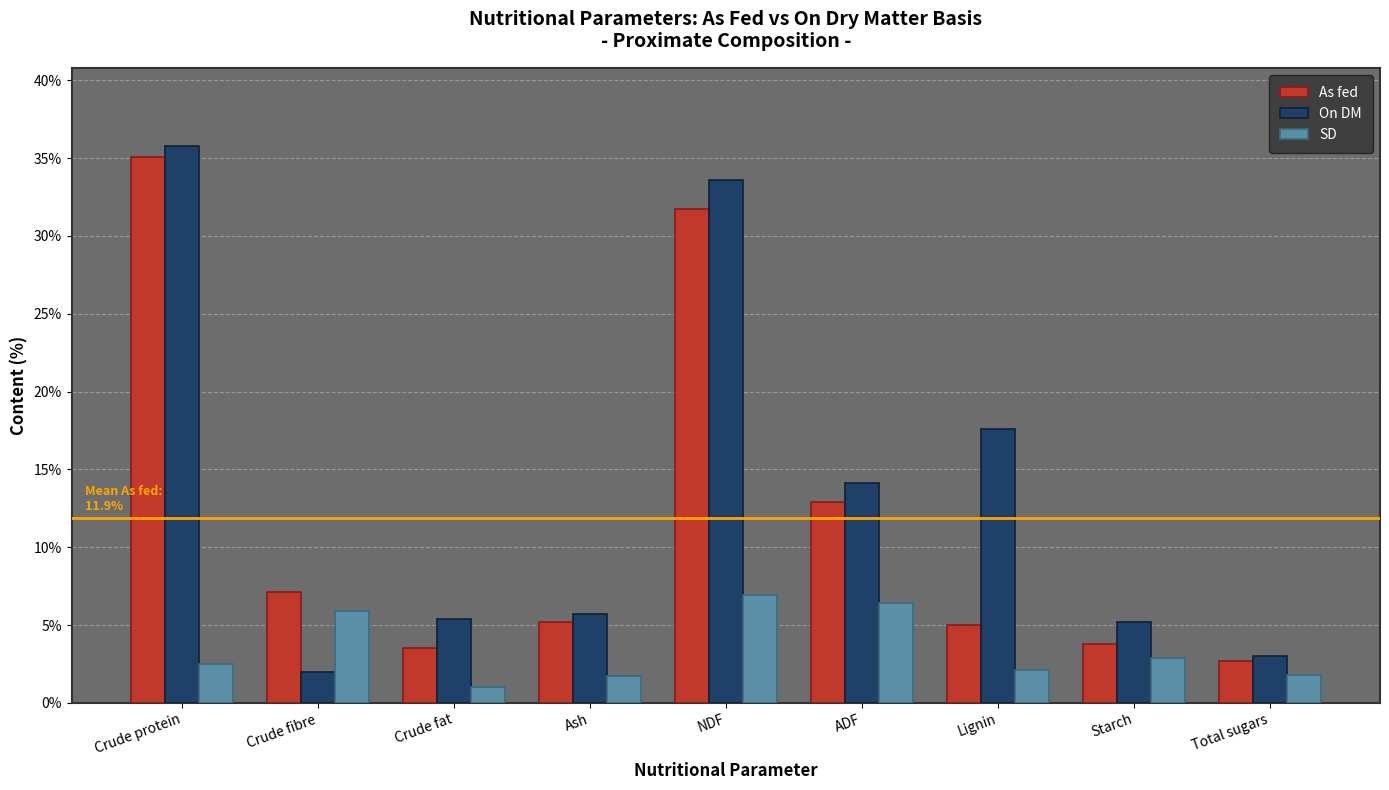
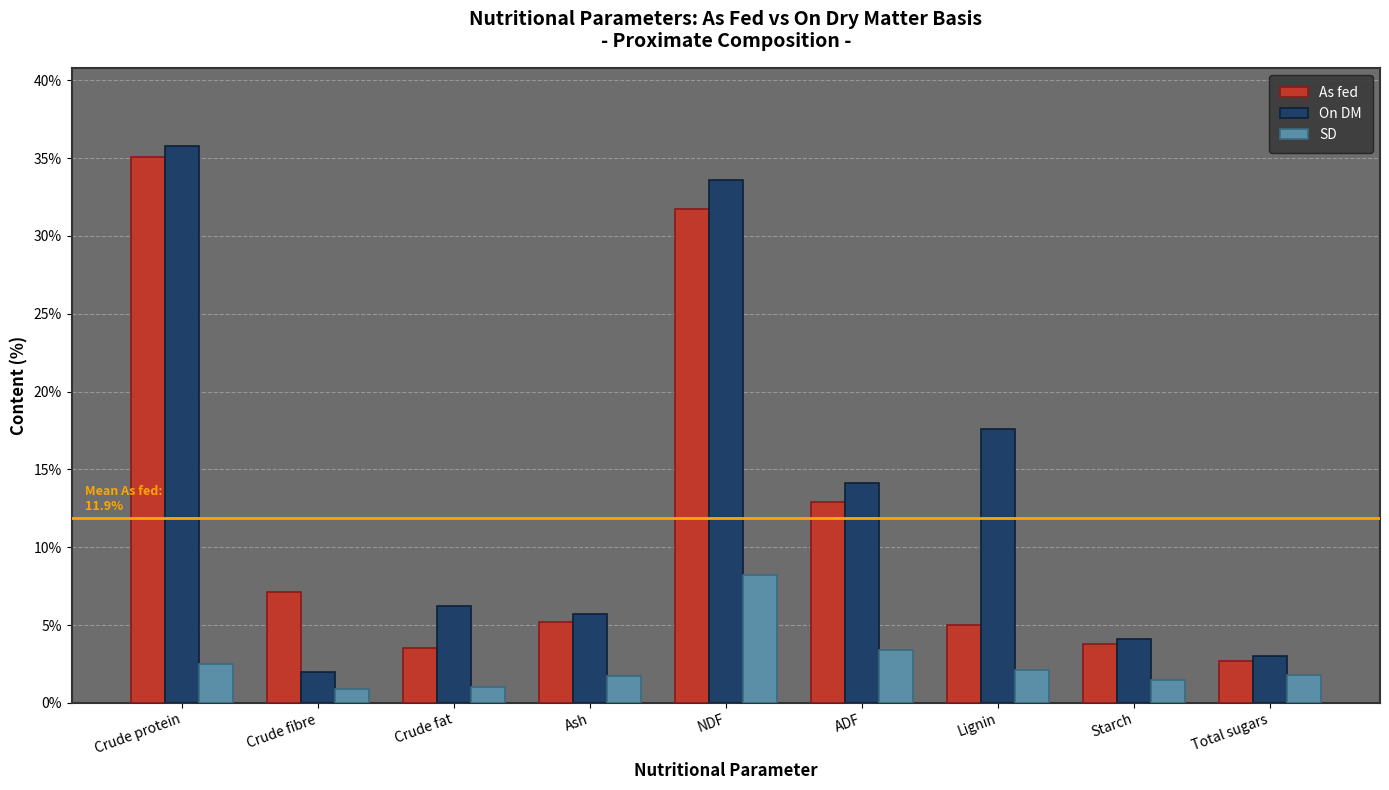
SD, Crude fibre: 5.9% -> 0.9%
On DM, Crude fat: 5.4% -> 6.2%
SD, NDF: 6.9% -> 8.2%
SD, ADF: 6.4% -> 3.4%
On DM, Starch: 5.2% -> 4.1%
SD, Starch: 2.9% -> 1.5%
